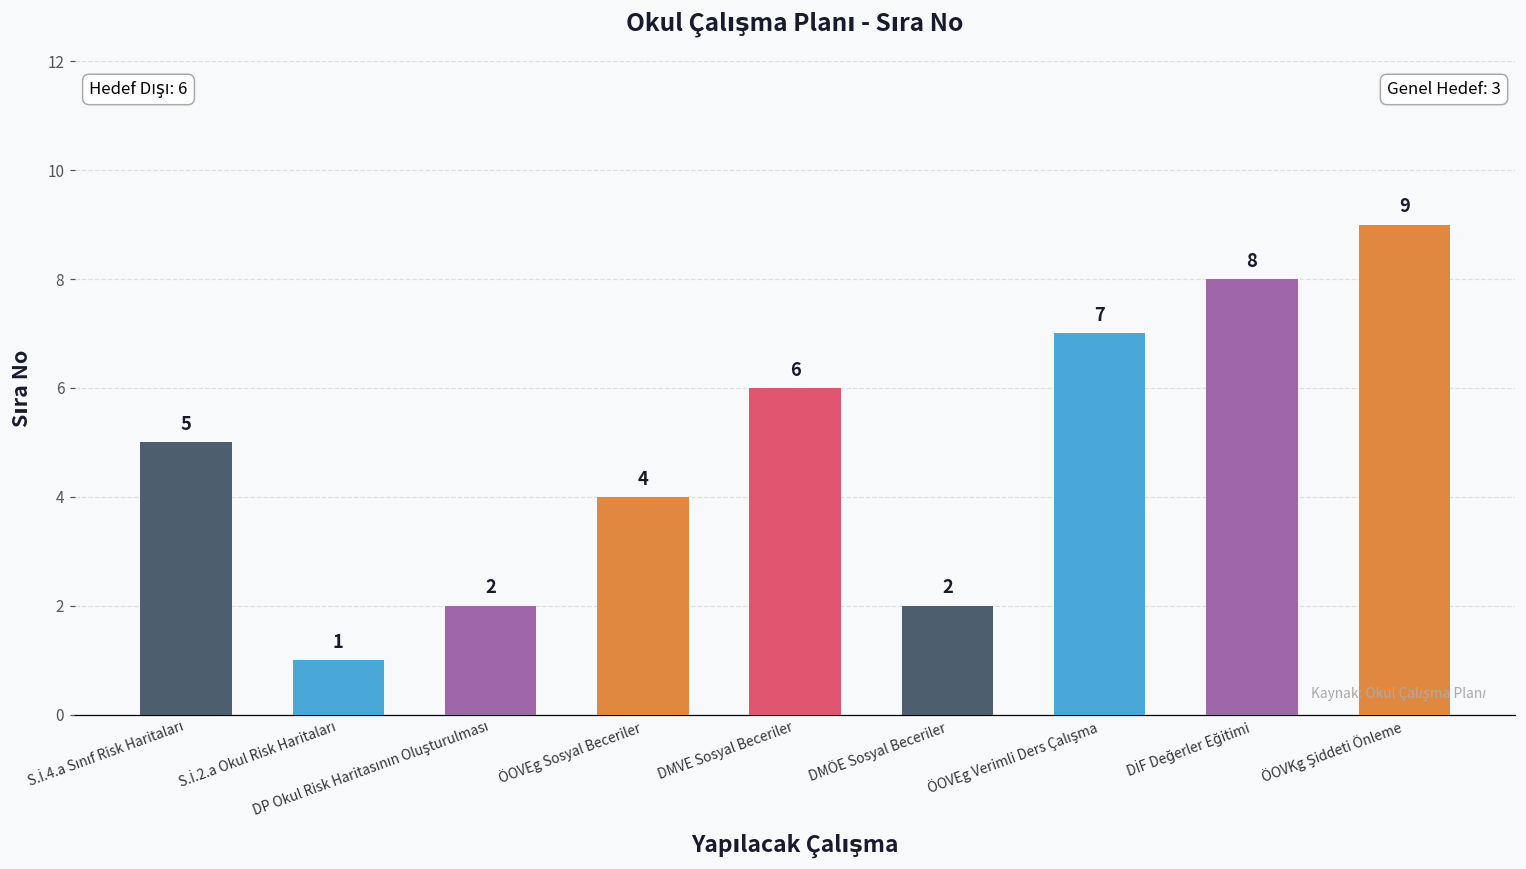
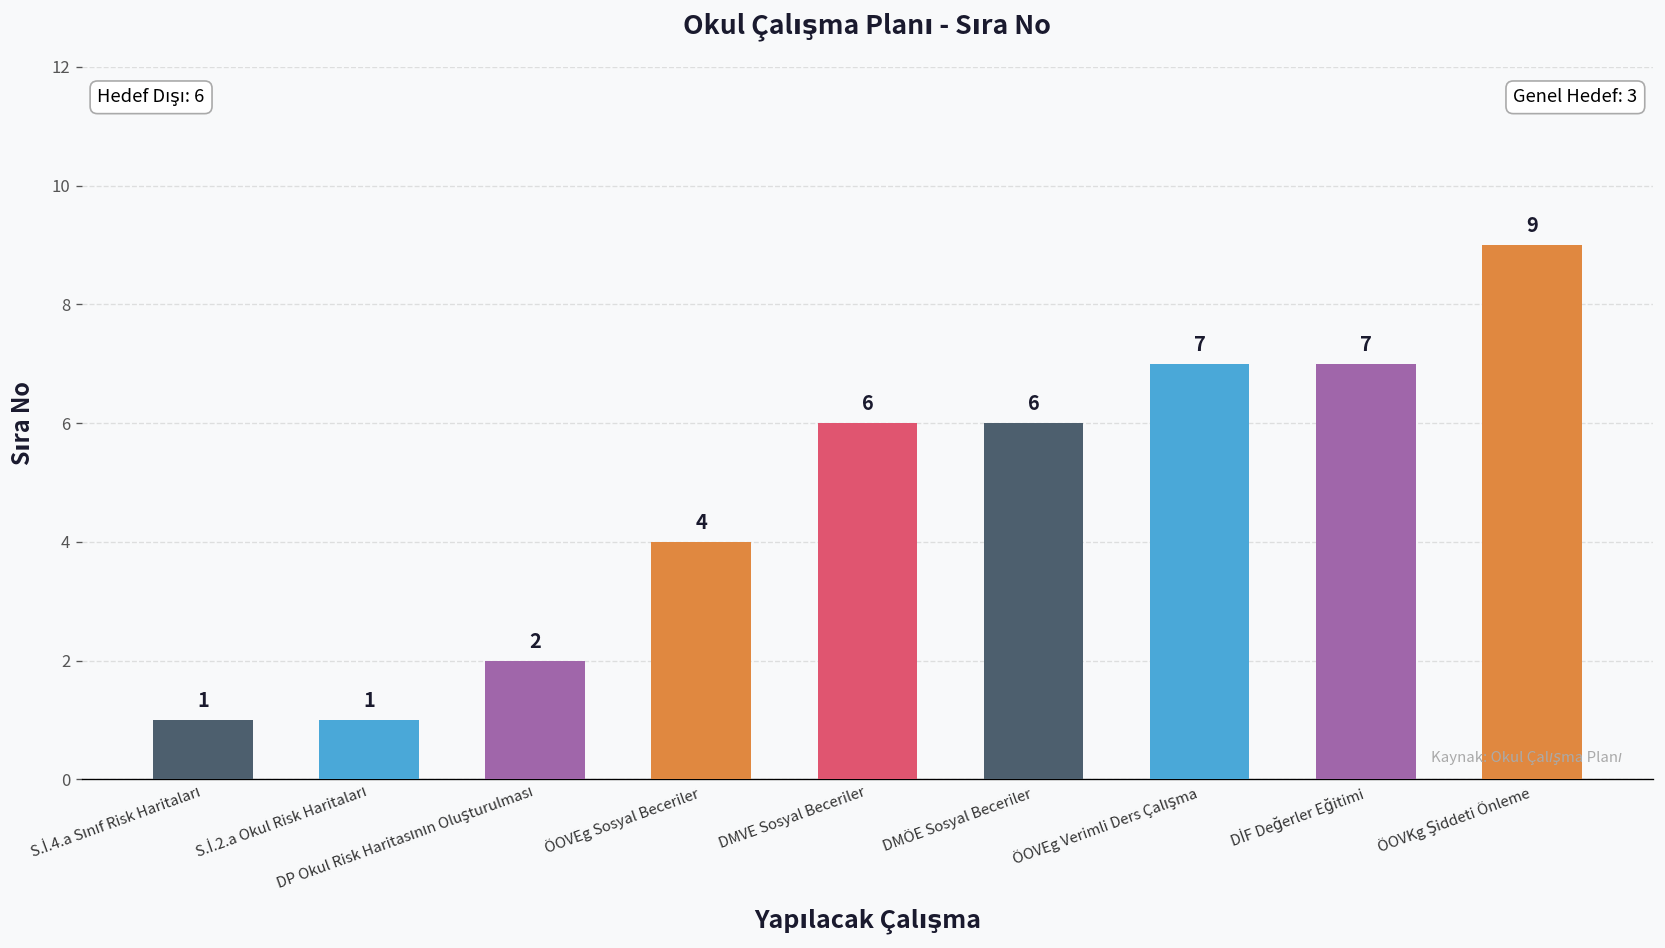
S.İ.4.a Sınıf Risk Haritaları: 5 -> 1
DMÖE Sosyal Beceriler: 2 -> 6
DİF Değerler Eğitimi: 8 -> 7
